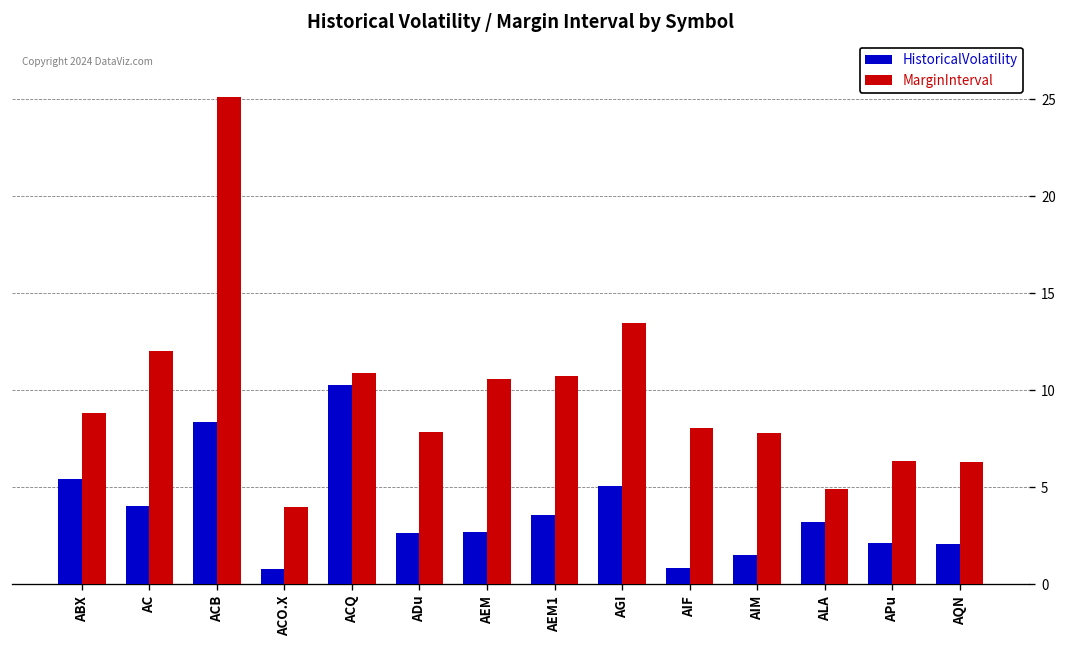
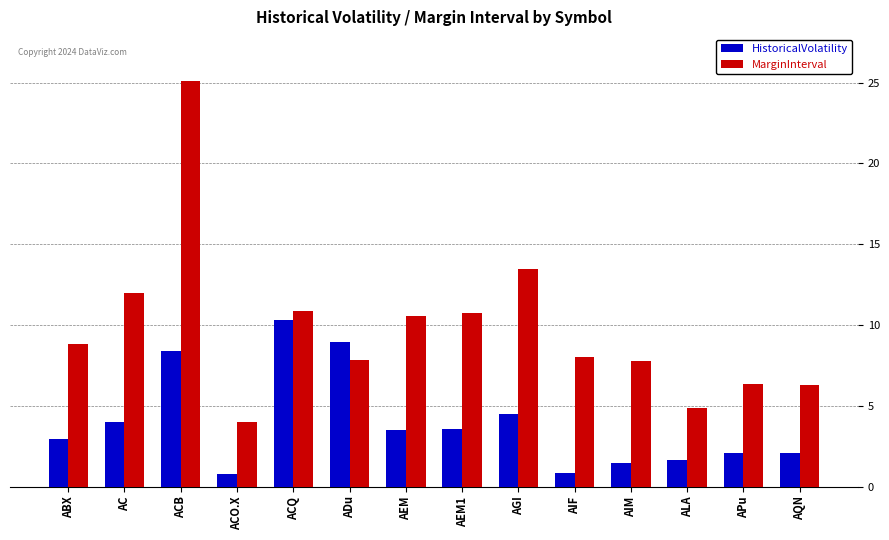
HistoricalVolatility, ABX: 5.4 -> 2.9
HistoricalVolatility, ADu: 2.6 -> 9.0
HistoricalVolatility, AEM: 2.7 -> 3.5
HistoricalVolatility, AGI: 5.0 -> 4.5
HistoricalVolatility, ALA: 3.2 -> 1.6
